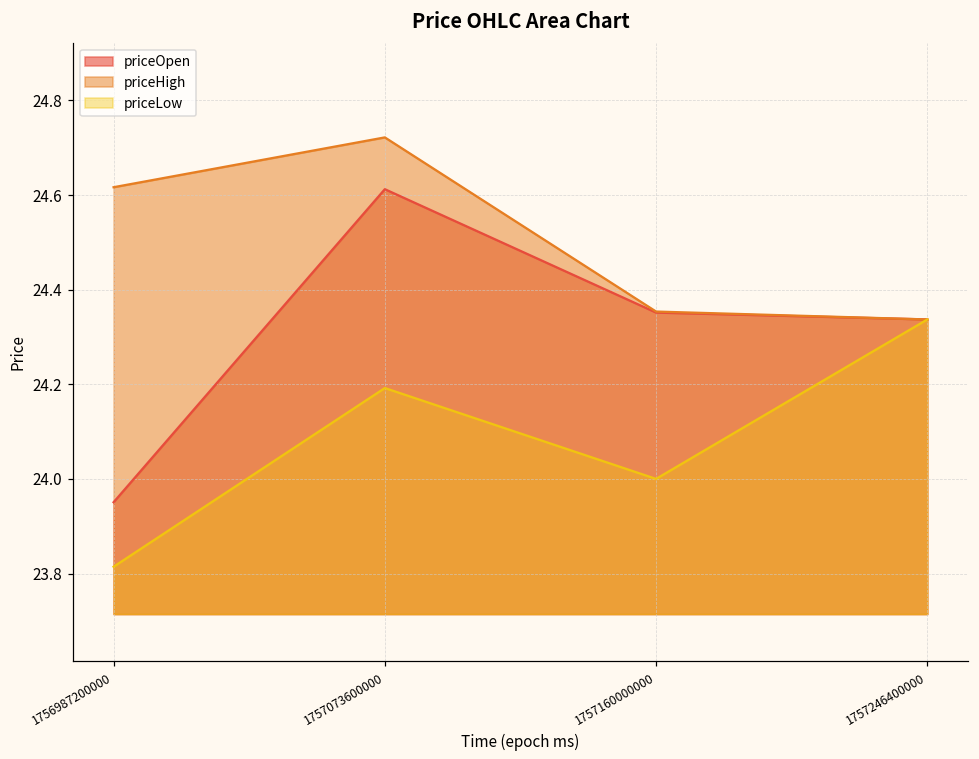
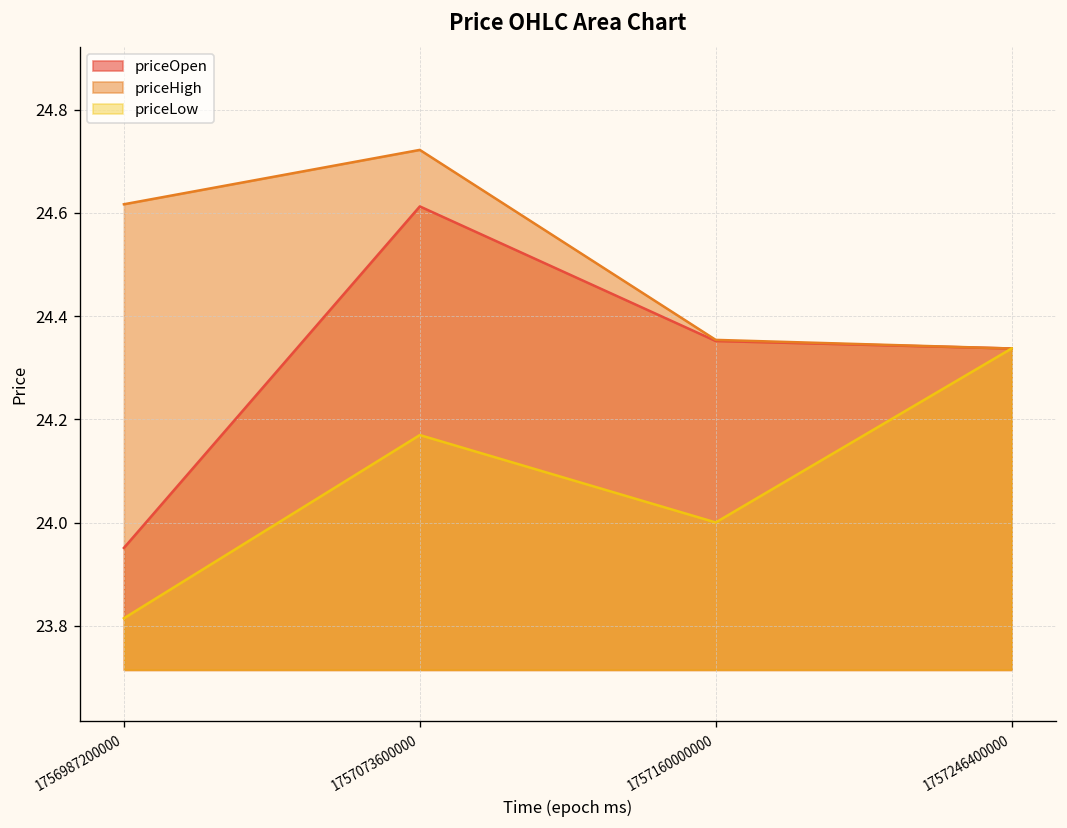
priceLow, 1757073600000: 24.19 -> 24.17
